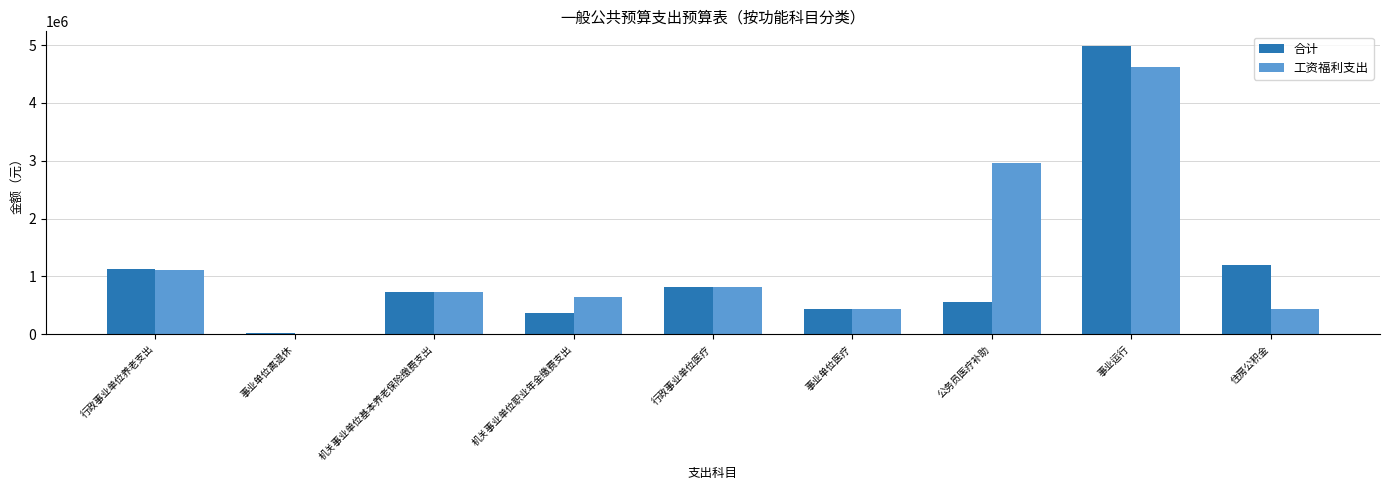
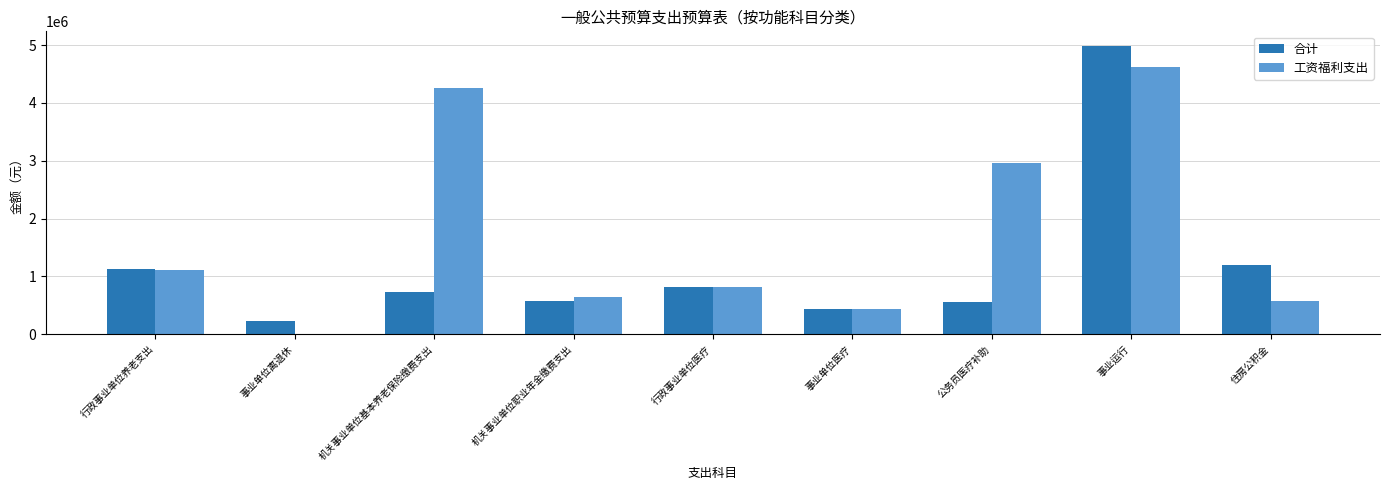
合计, 事业单位离退休: 0 -> 200000
工资福利支出, 机关事业单位基本养老保险缴费支出: 700000 -> 4300000
合计, 机关事业单位职业年金缴费支出: 400000 -> 600000
工资福利支出, 住房公积金: 400000 -> 600000
